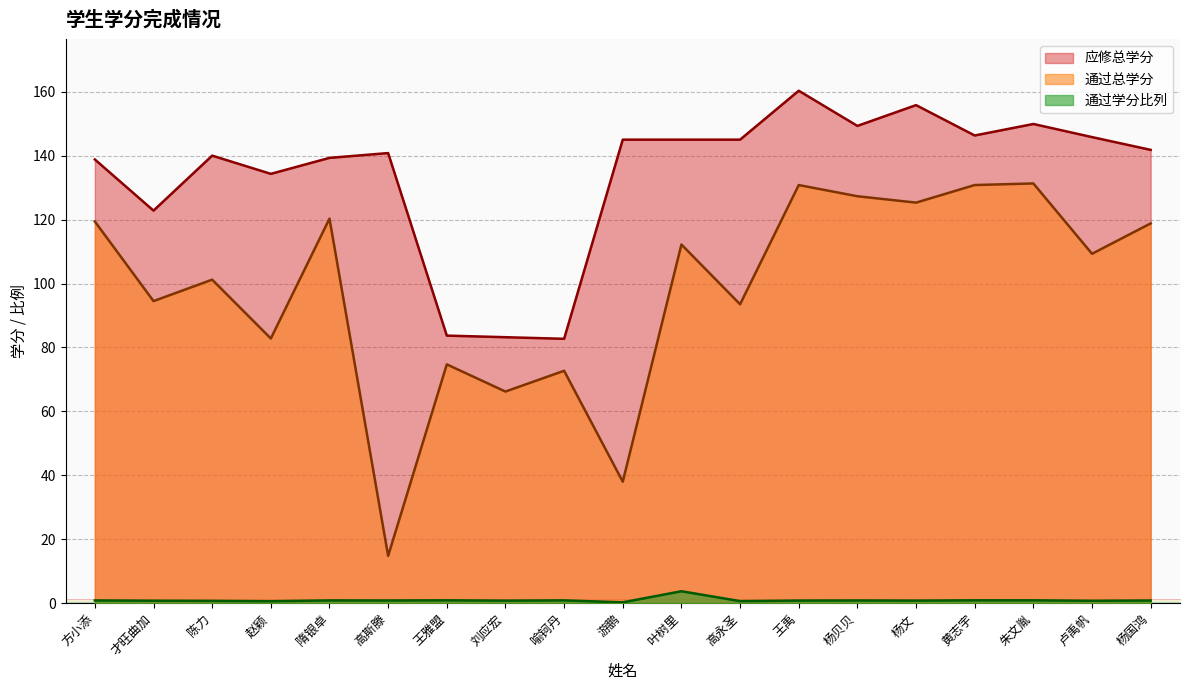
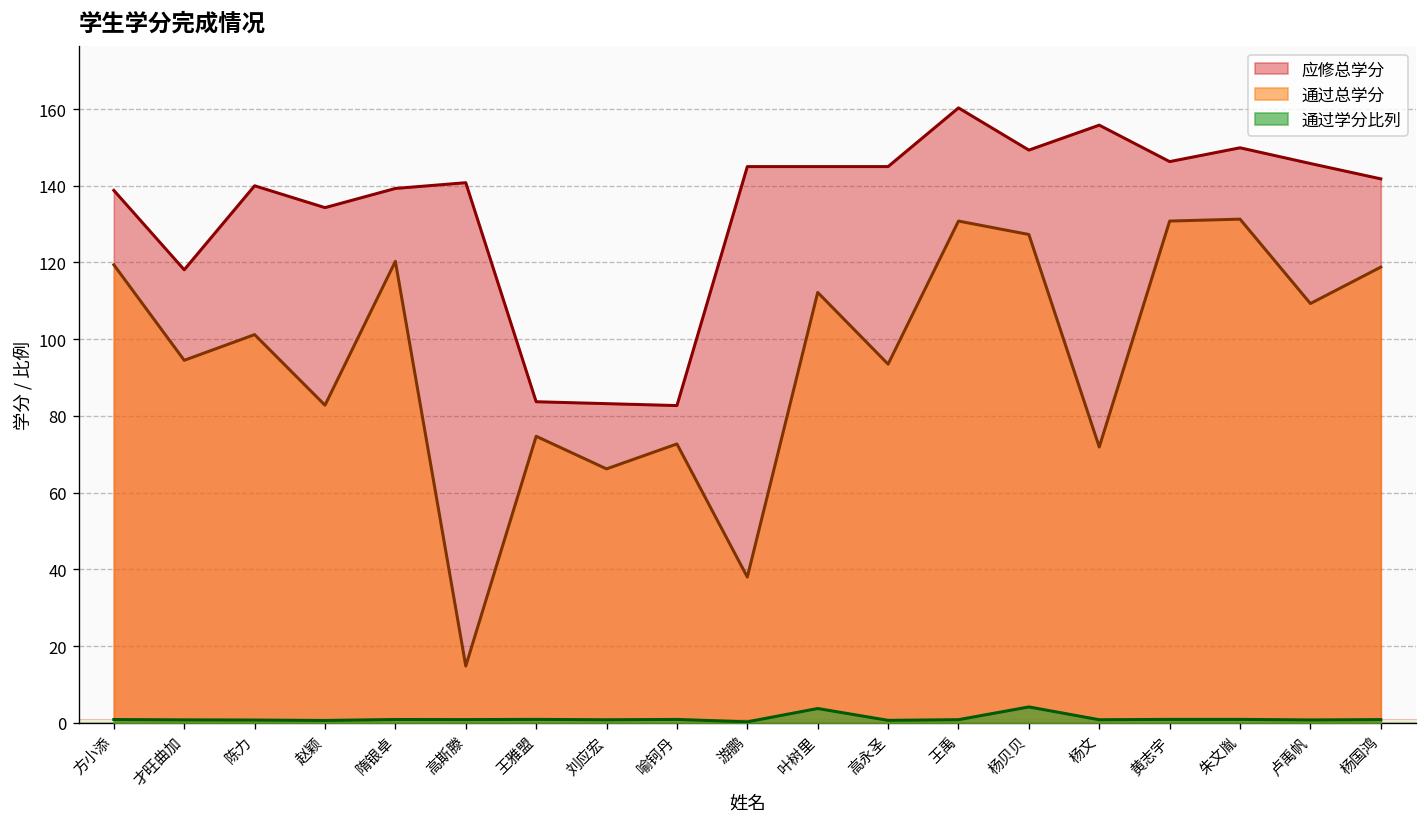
应修总学分, 才旺曲加: 123 -> 118
通过学分比列, 杨贝贝: 1 -> 4
通过总学分, 杨文: 125 -> 72
